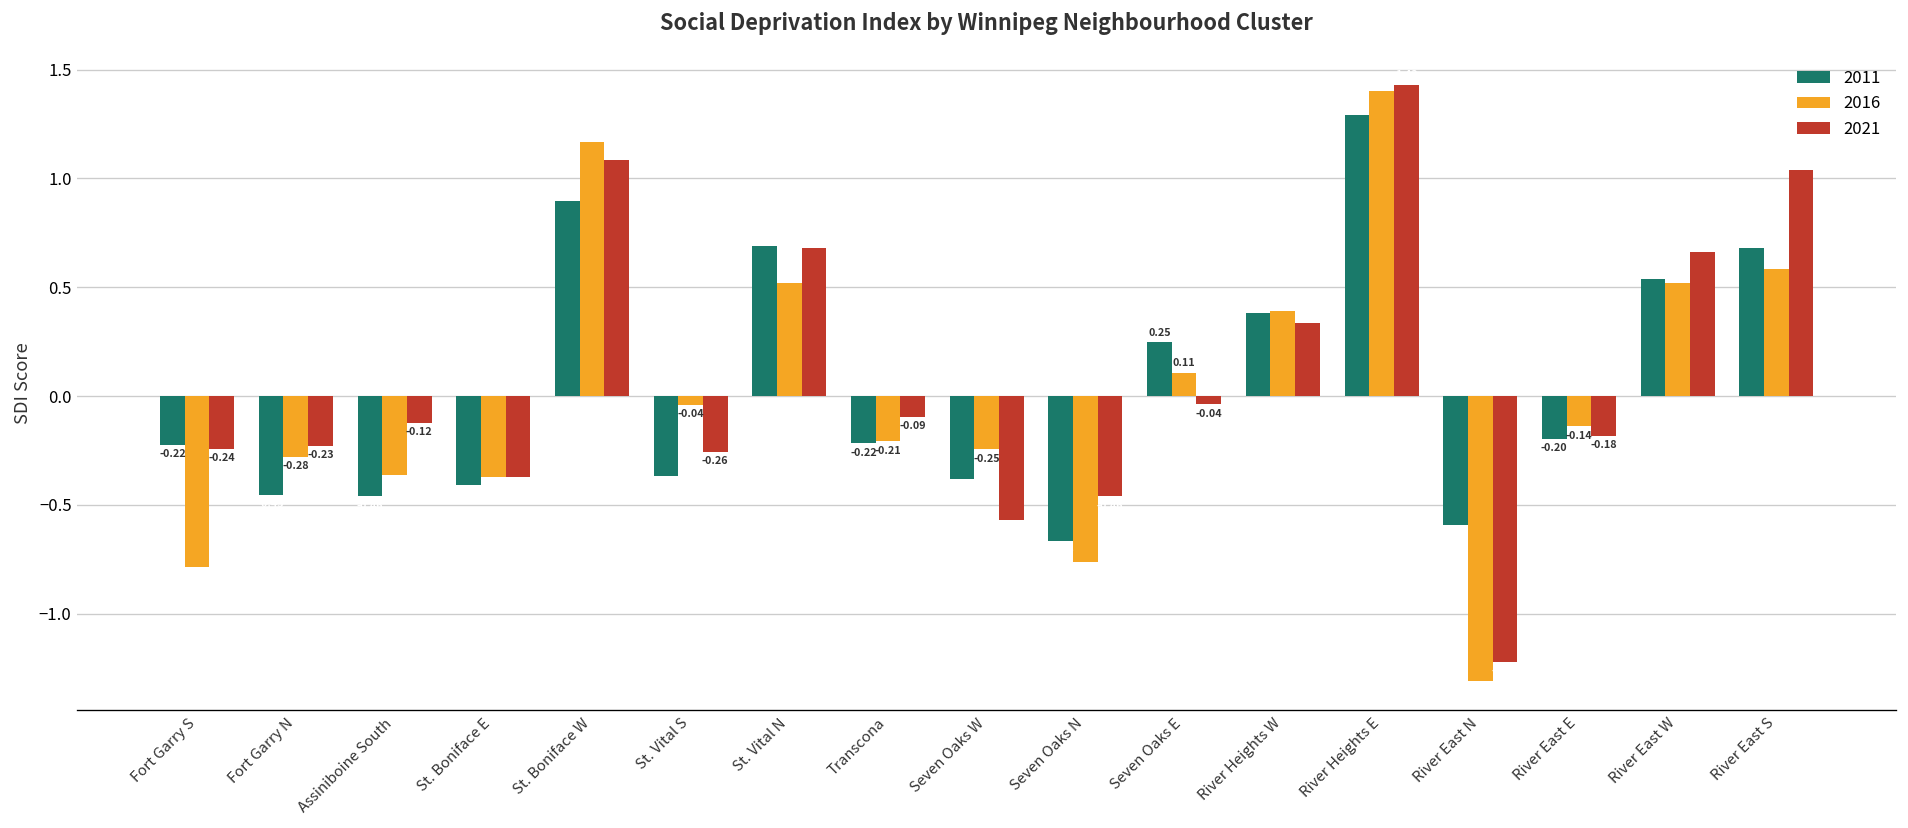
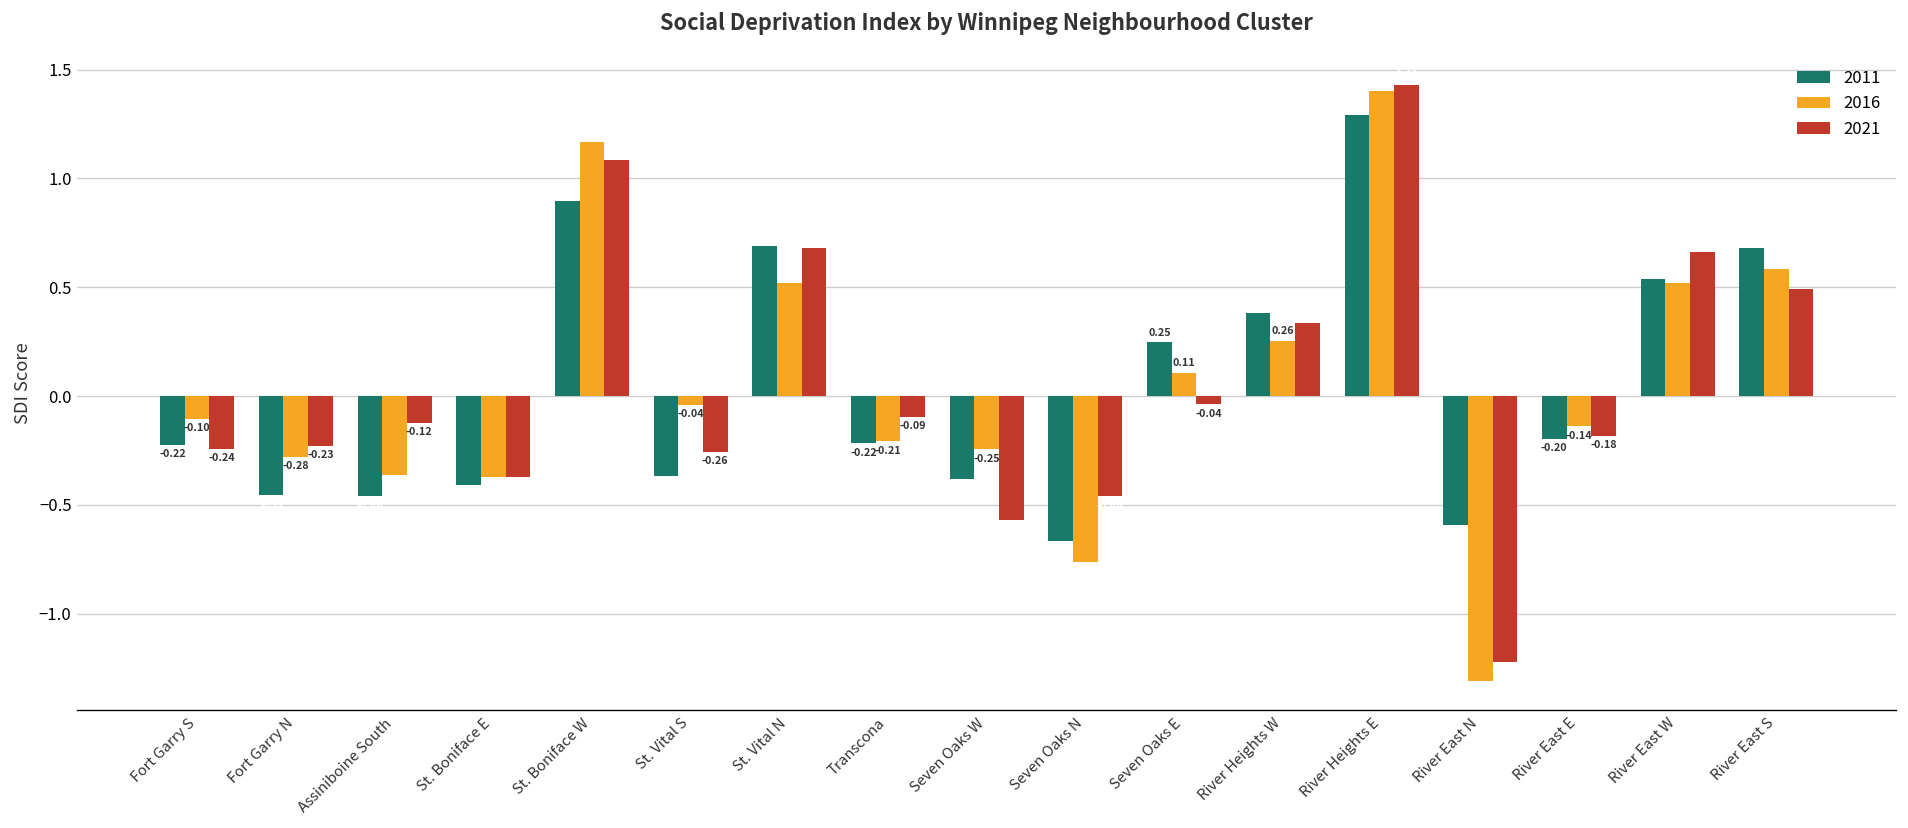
2016, Fort Garry S: -0.79 -> -0.10
2016, River Heights W: 0.39 -> 0.26
2021, River East S: 1.04 -> 0.49
